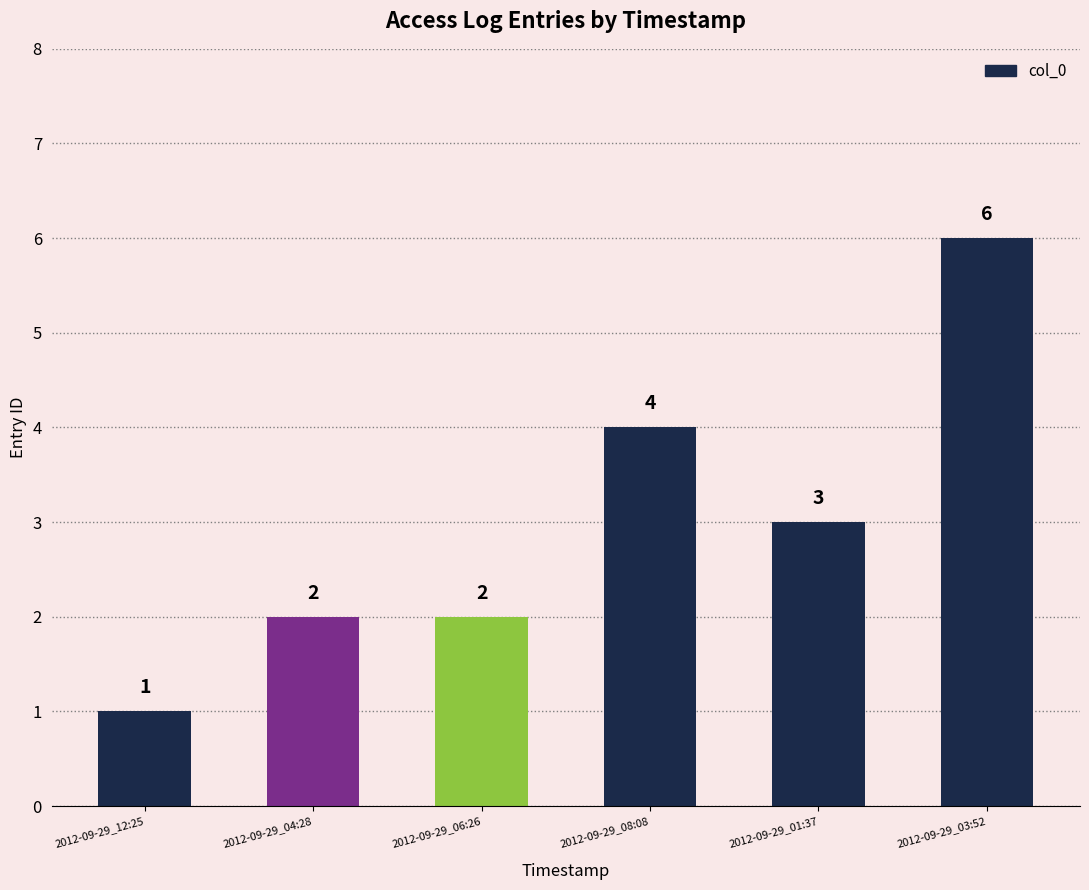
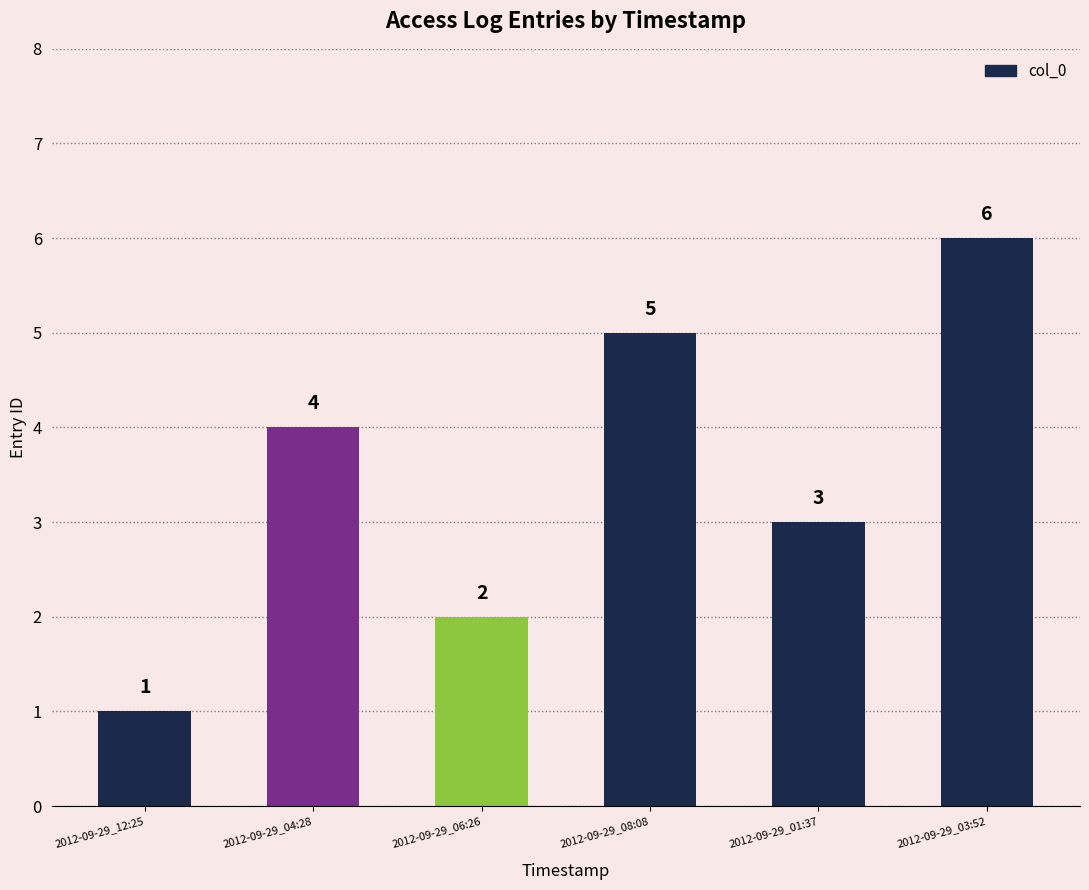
2012-09-29_04:28: 2 -> 4
2012-09-29_08:08: 4 -> 5
